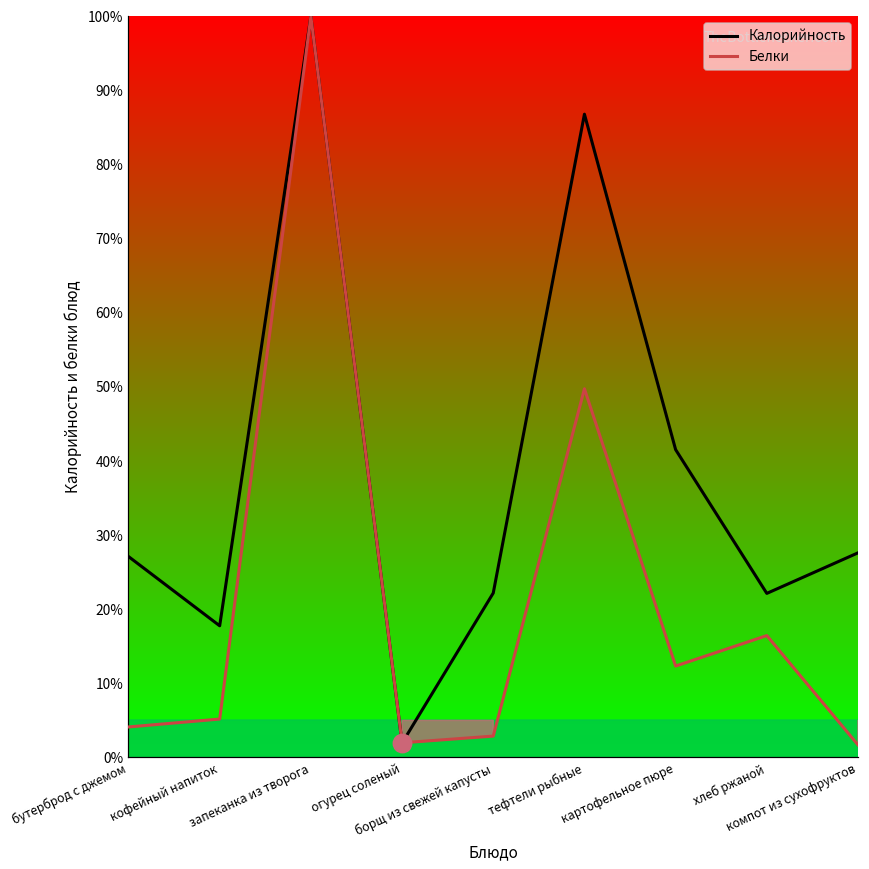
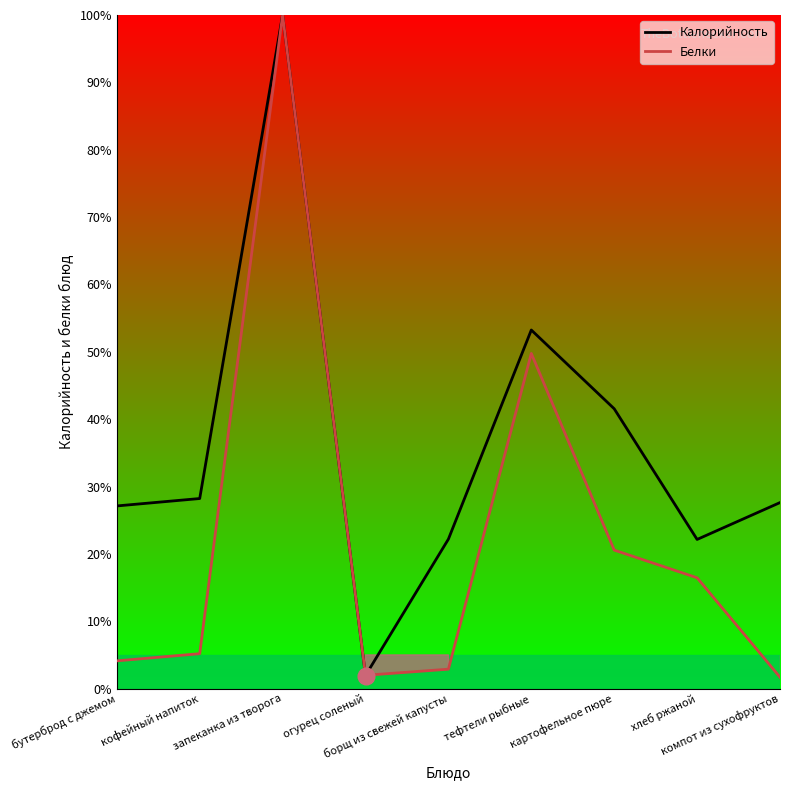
Калорийность, кофейный напиток: 18% -> 28%
Калорийность, тефтели рыбные: 87% -> 53%
Белки, картофельное пюре: 12% -> 21%
